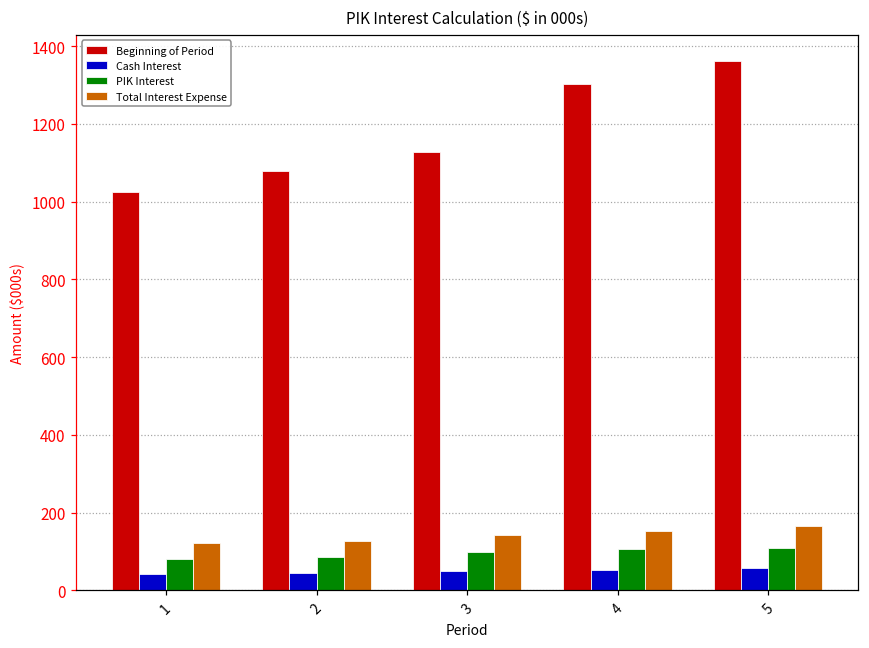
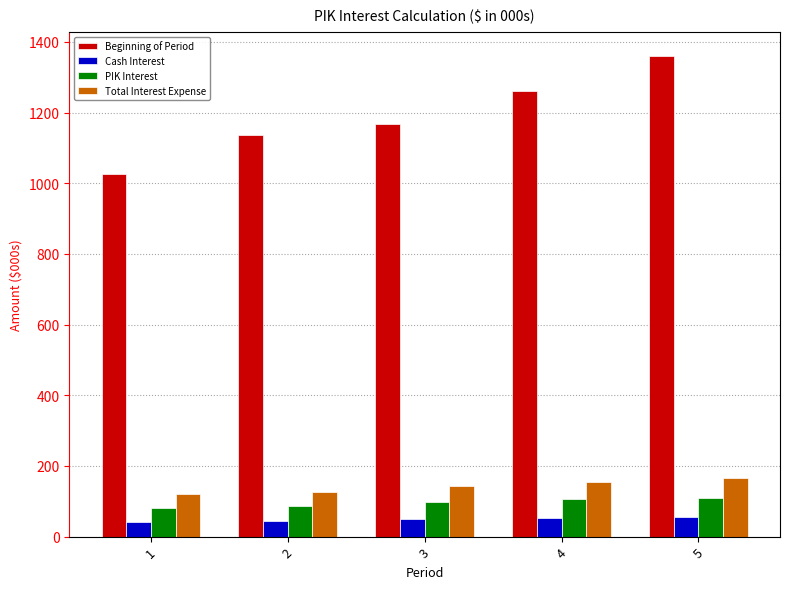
Beginning of Period, 2: 1080 -> 1140
Beginning of Period, 3: 1130 -> 1170
Beginning of Period, 4: 1300 -> 1260
